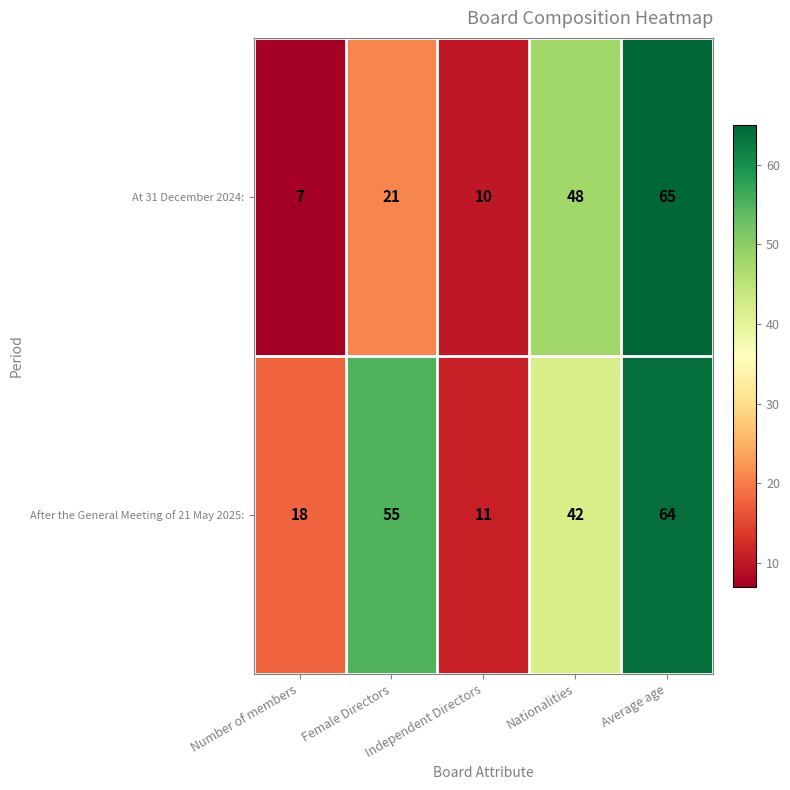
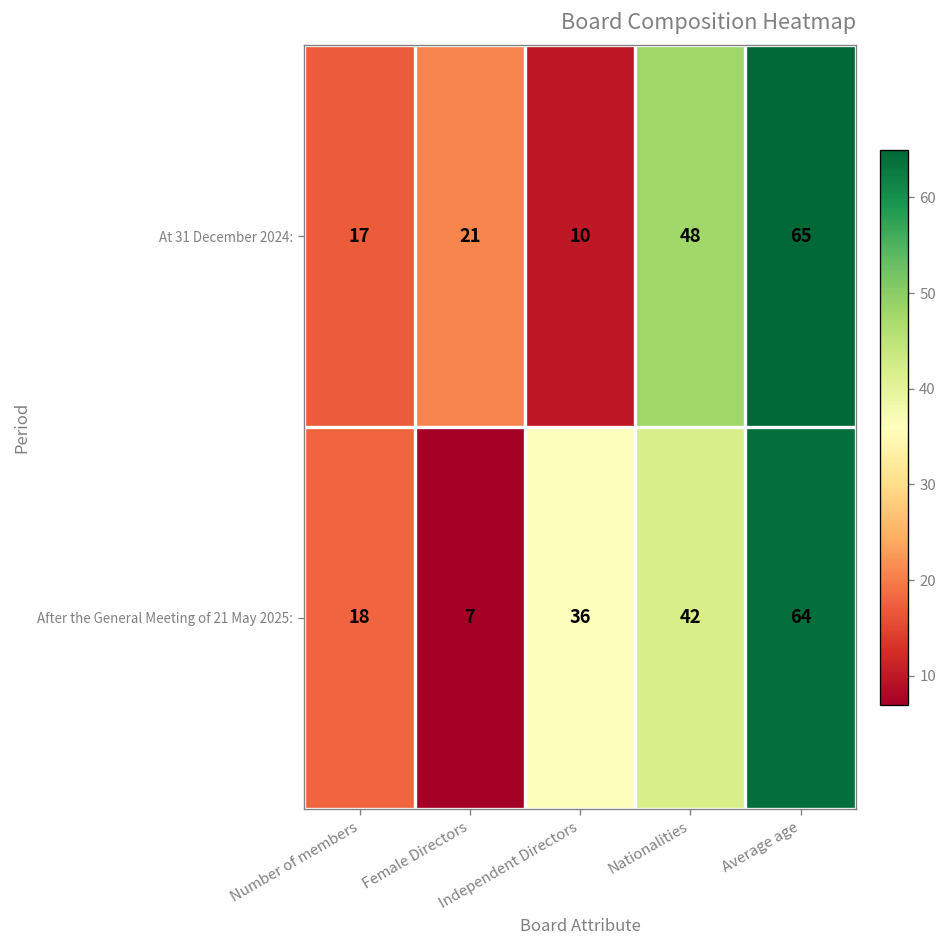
At 31 December 2024:, Number of members: 7 -> 17
After the General Meeting of 21 May 2025:, Female Directors: 55 -> 7
After the General Meeting of 21 May 2025:, Independent Directors: 11 -> 36
